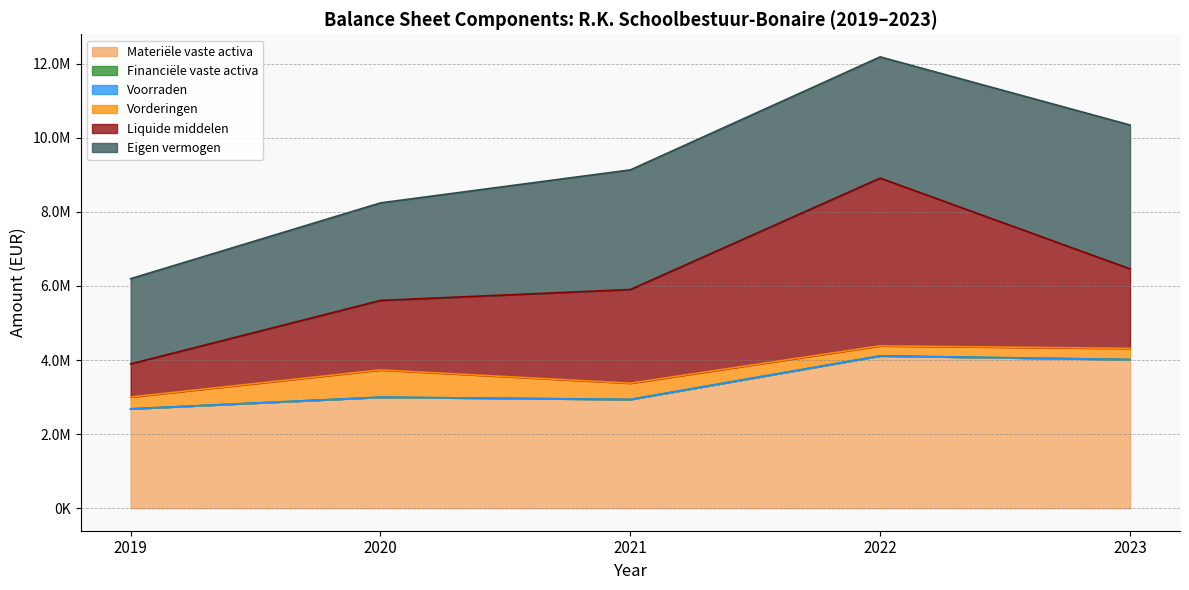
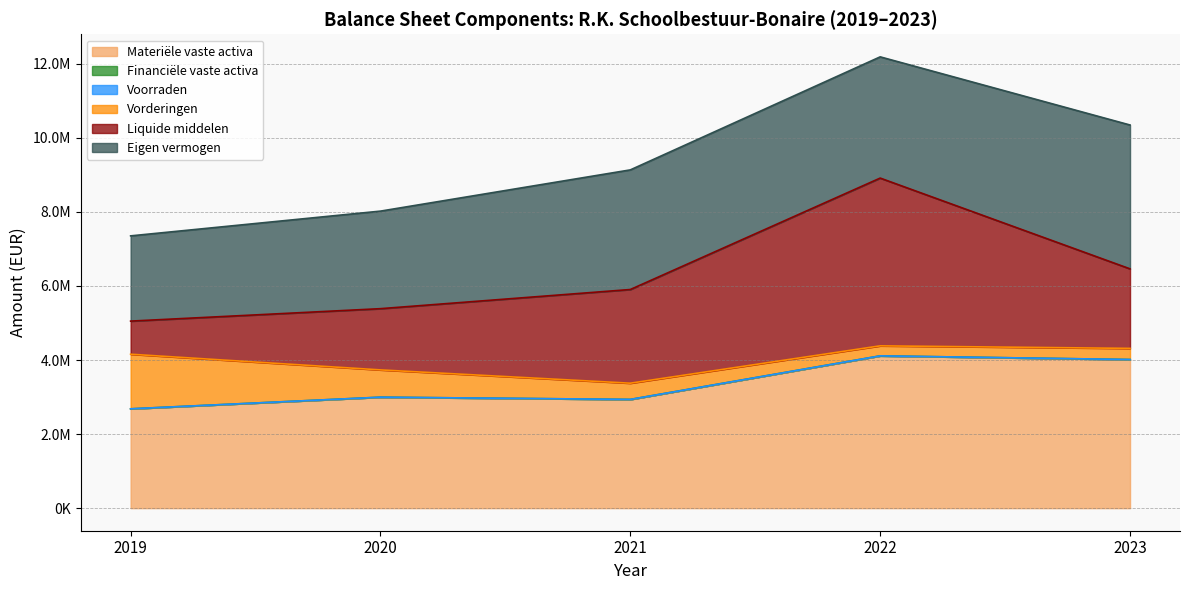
Vorderingen, 2019: 300000 -> 1500000
Liquide middelen, 2020: 1900000 -> 1700000
